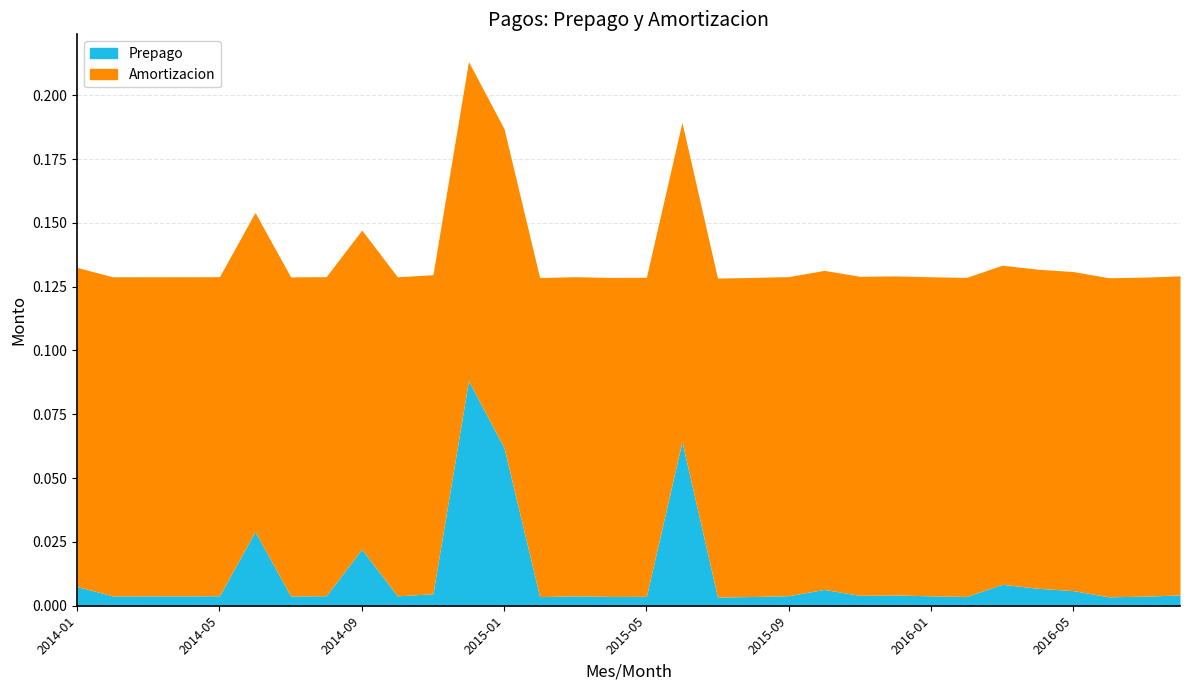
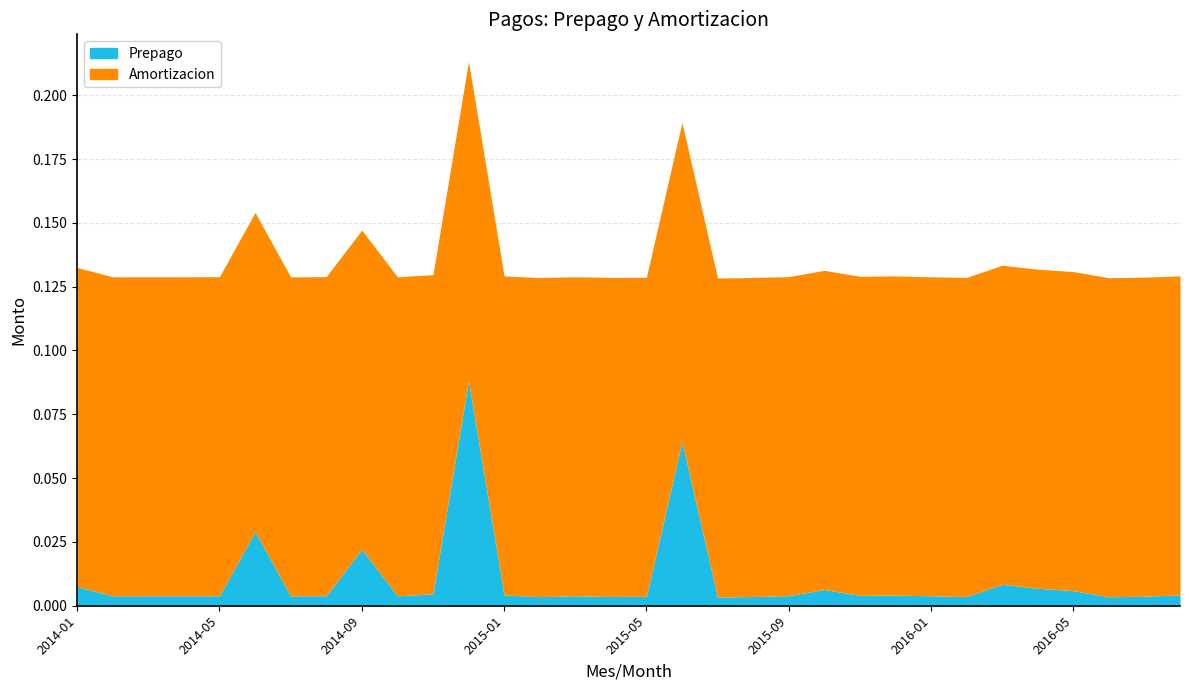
Prepago, 2015-01: 0.062 -> 0.004
